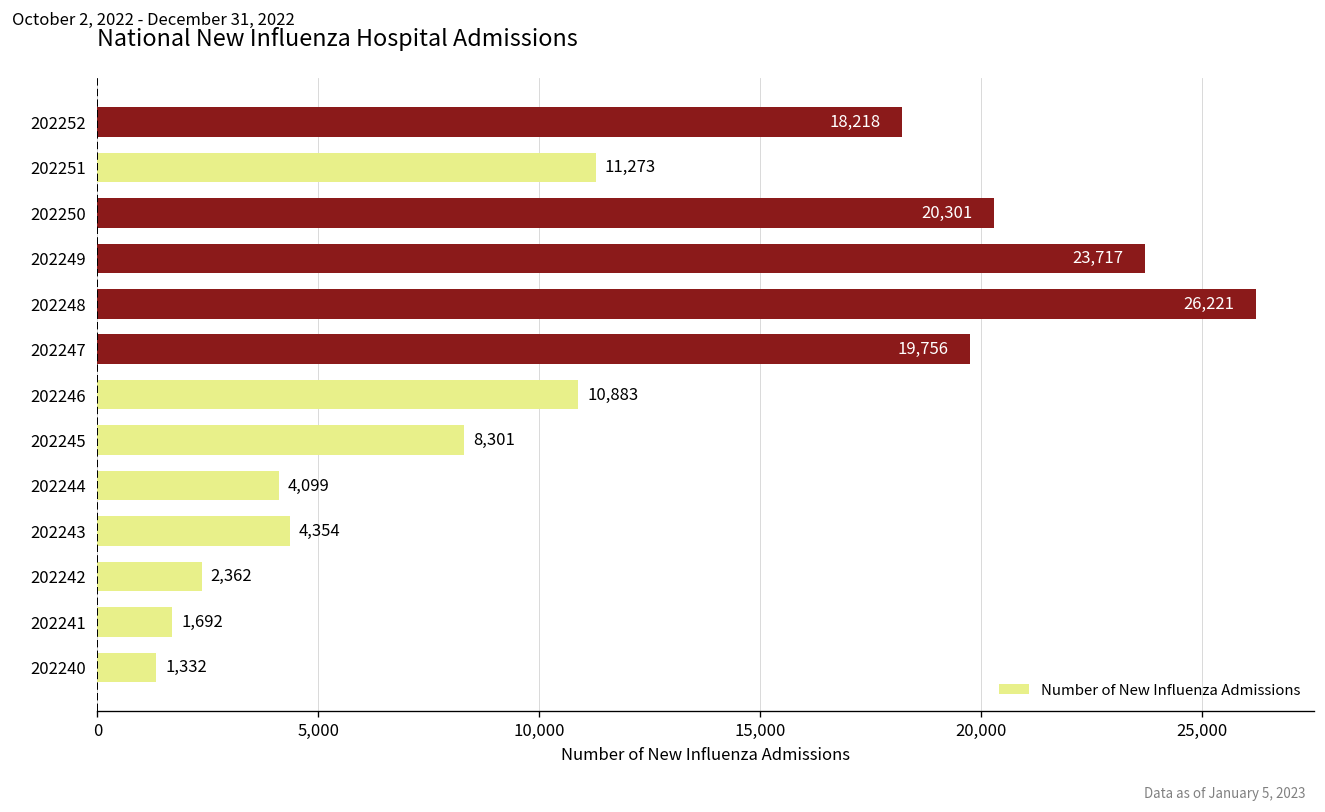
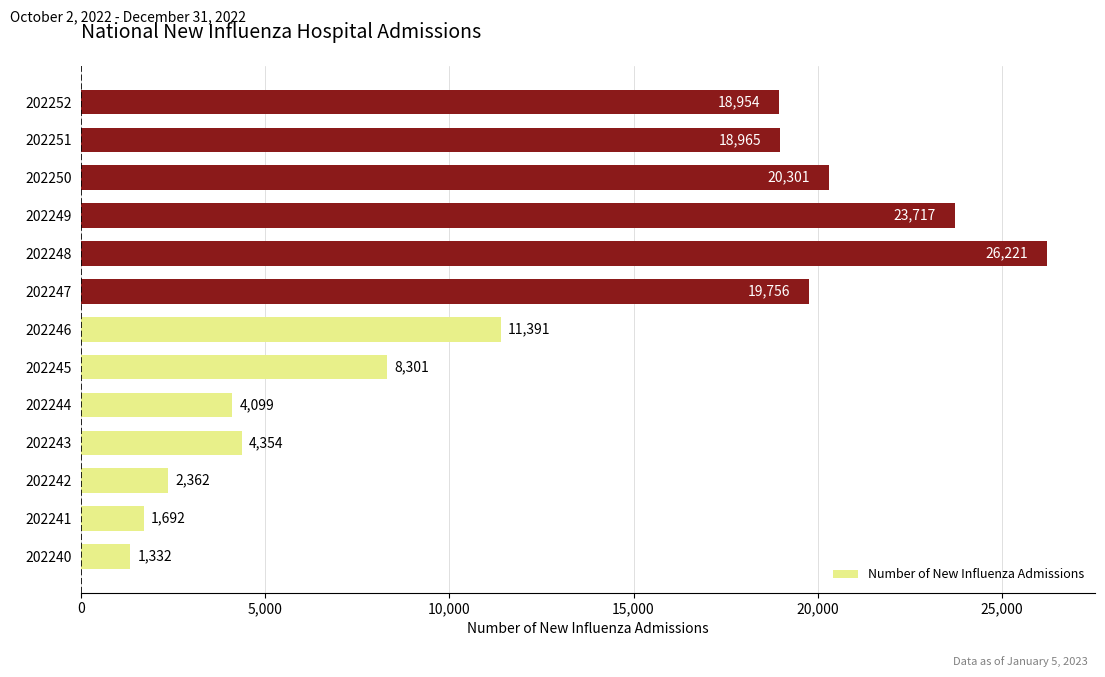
202252: 18,218 -> 18,954
202251: 11,273 -> 18,965
202246: 10,883 -> 11,391
